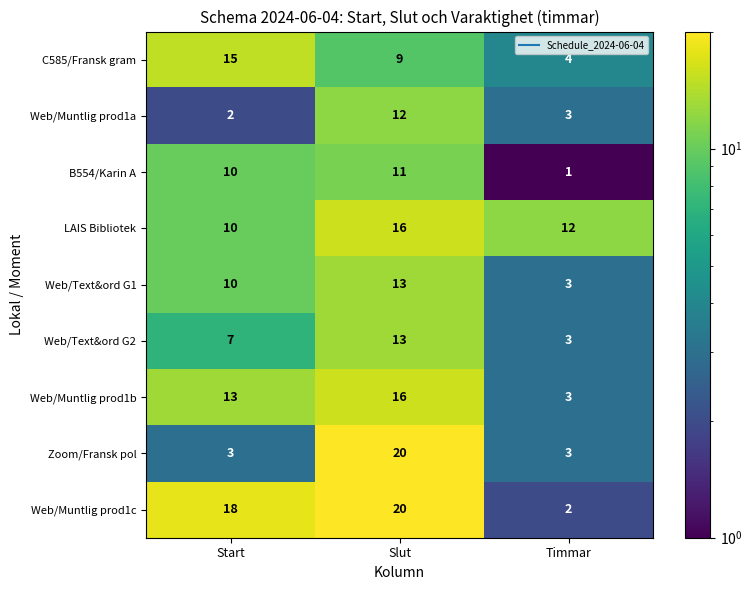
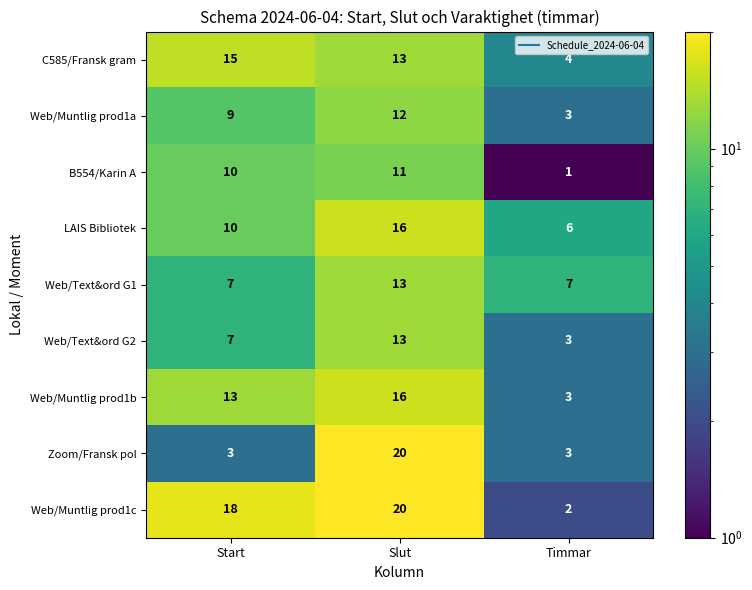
C585/Fransk gram, Slut: 9 -> 13
Web/Muntlig prod1a, Start: 2 -> 9
LAIS Bibliotek, Timmar: 12 -> 6
Web/Text&ord G1, Start: 10 -> 7
Web/Text&ord G1, Timmar: 3 -> 7
